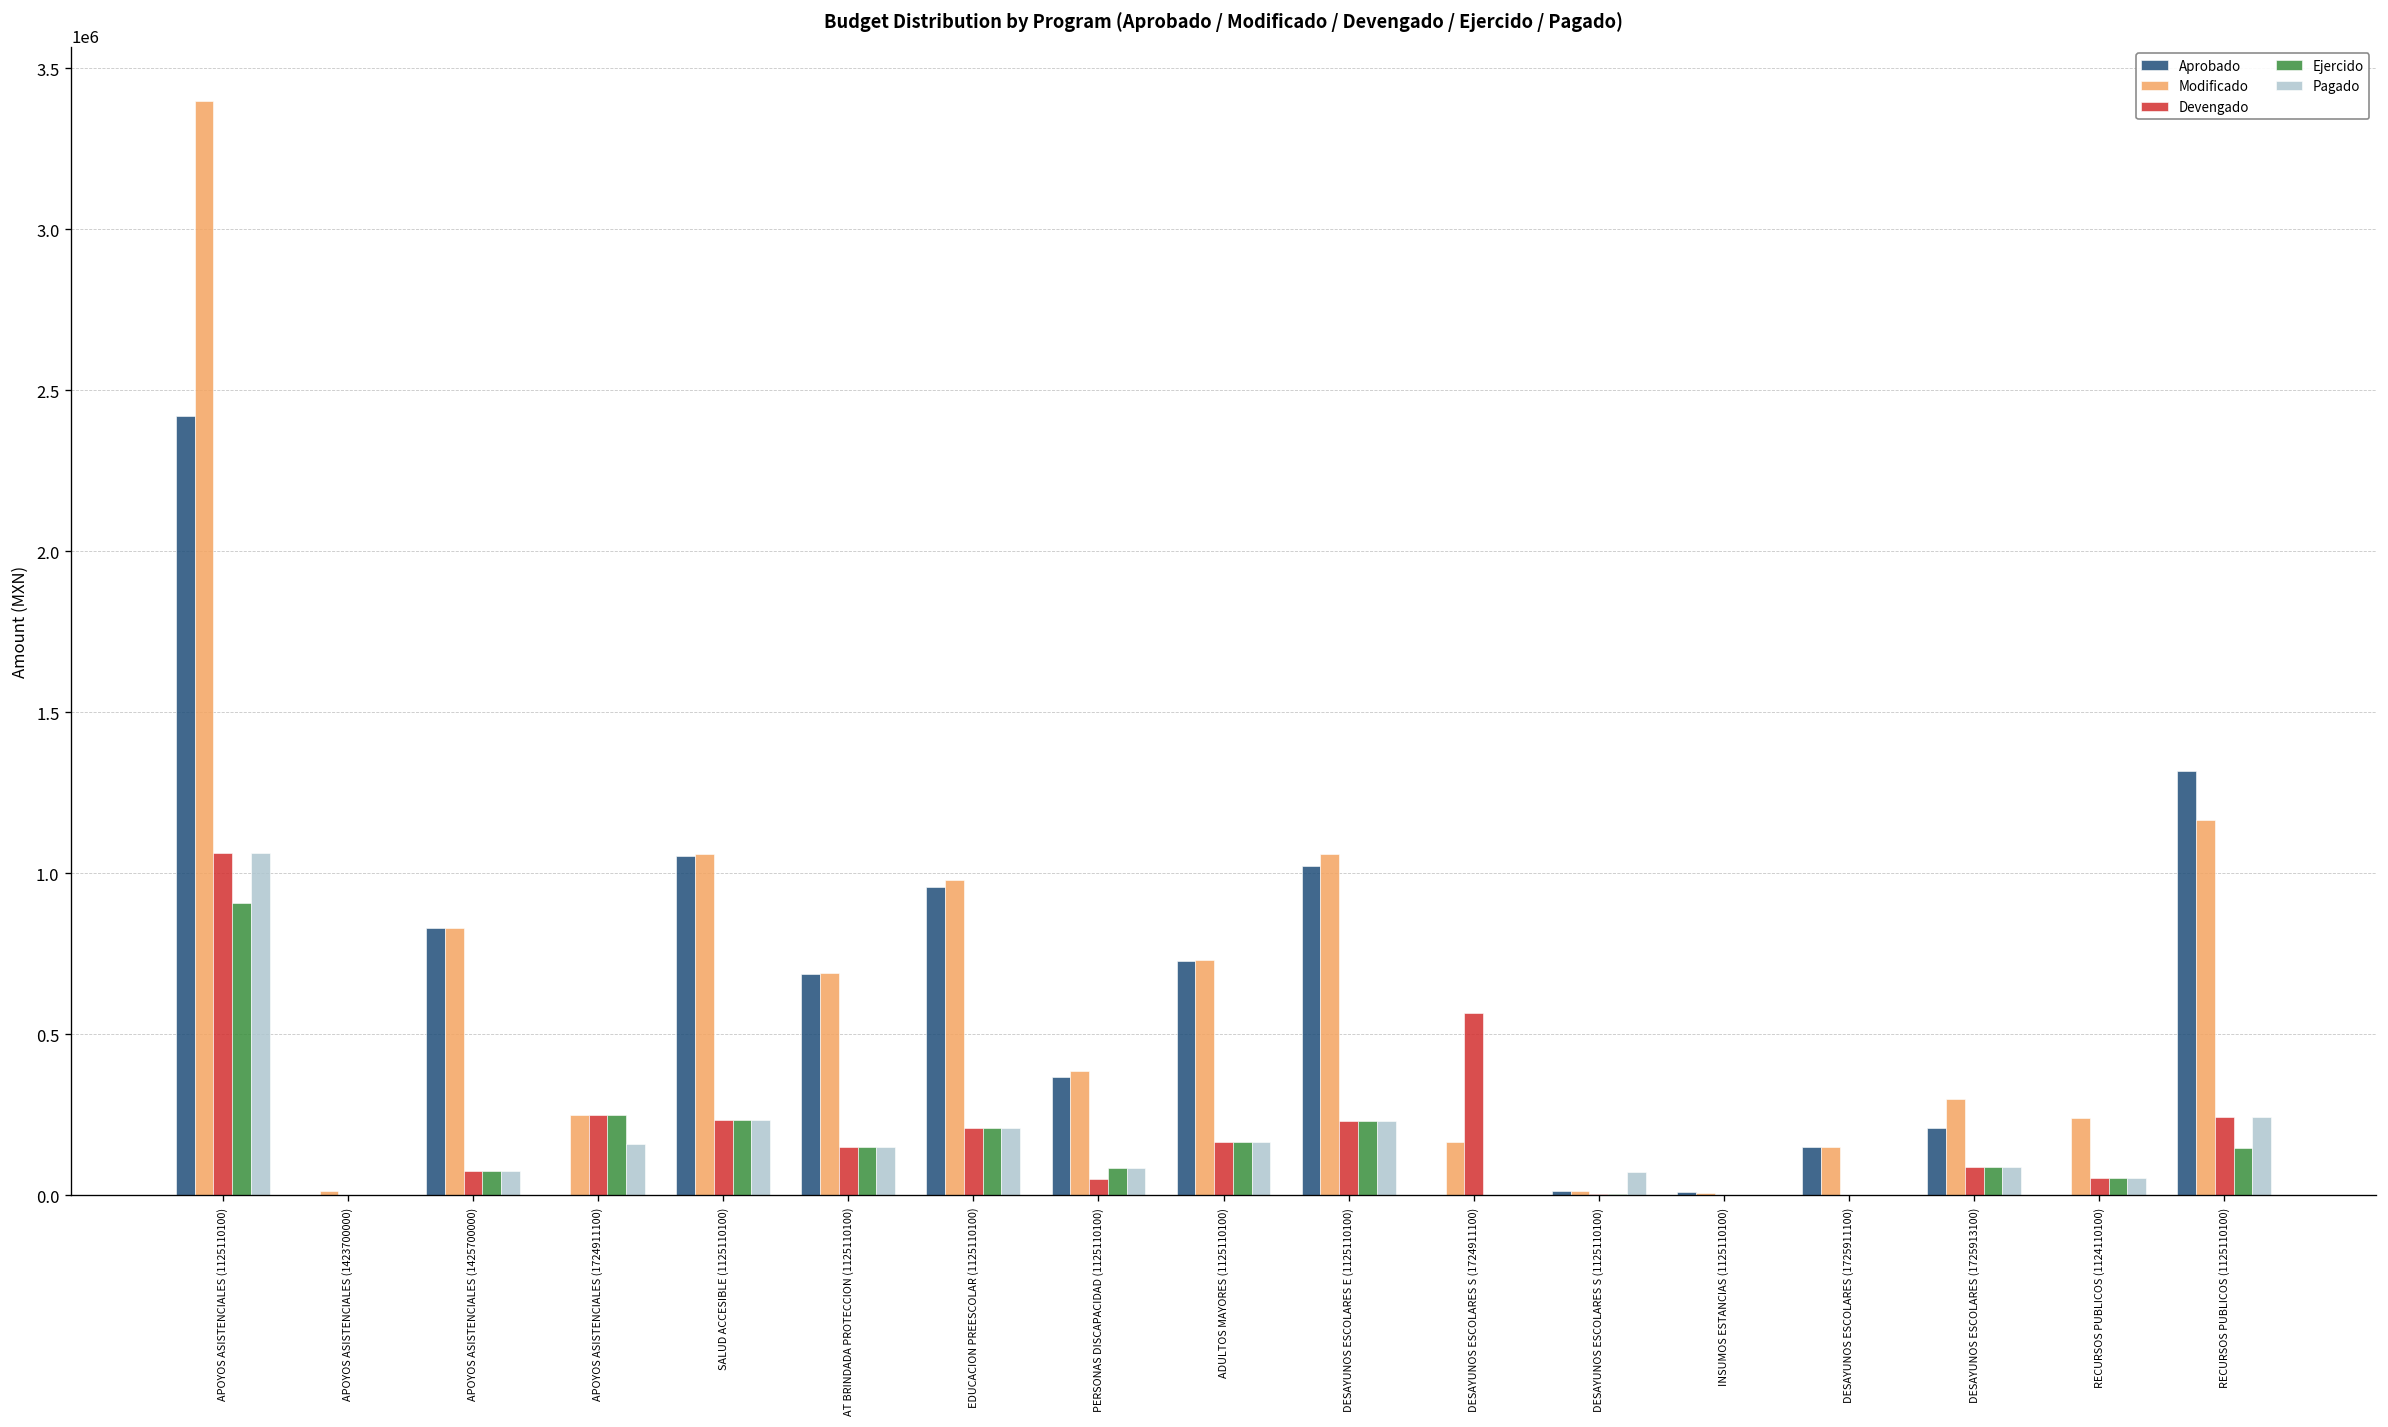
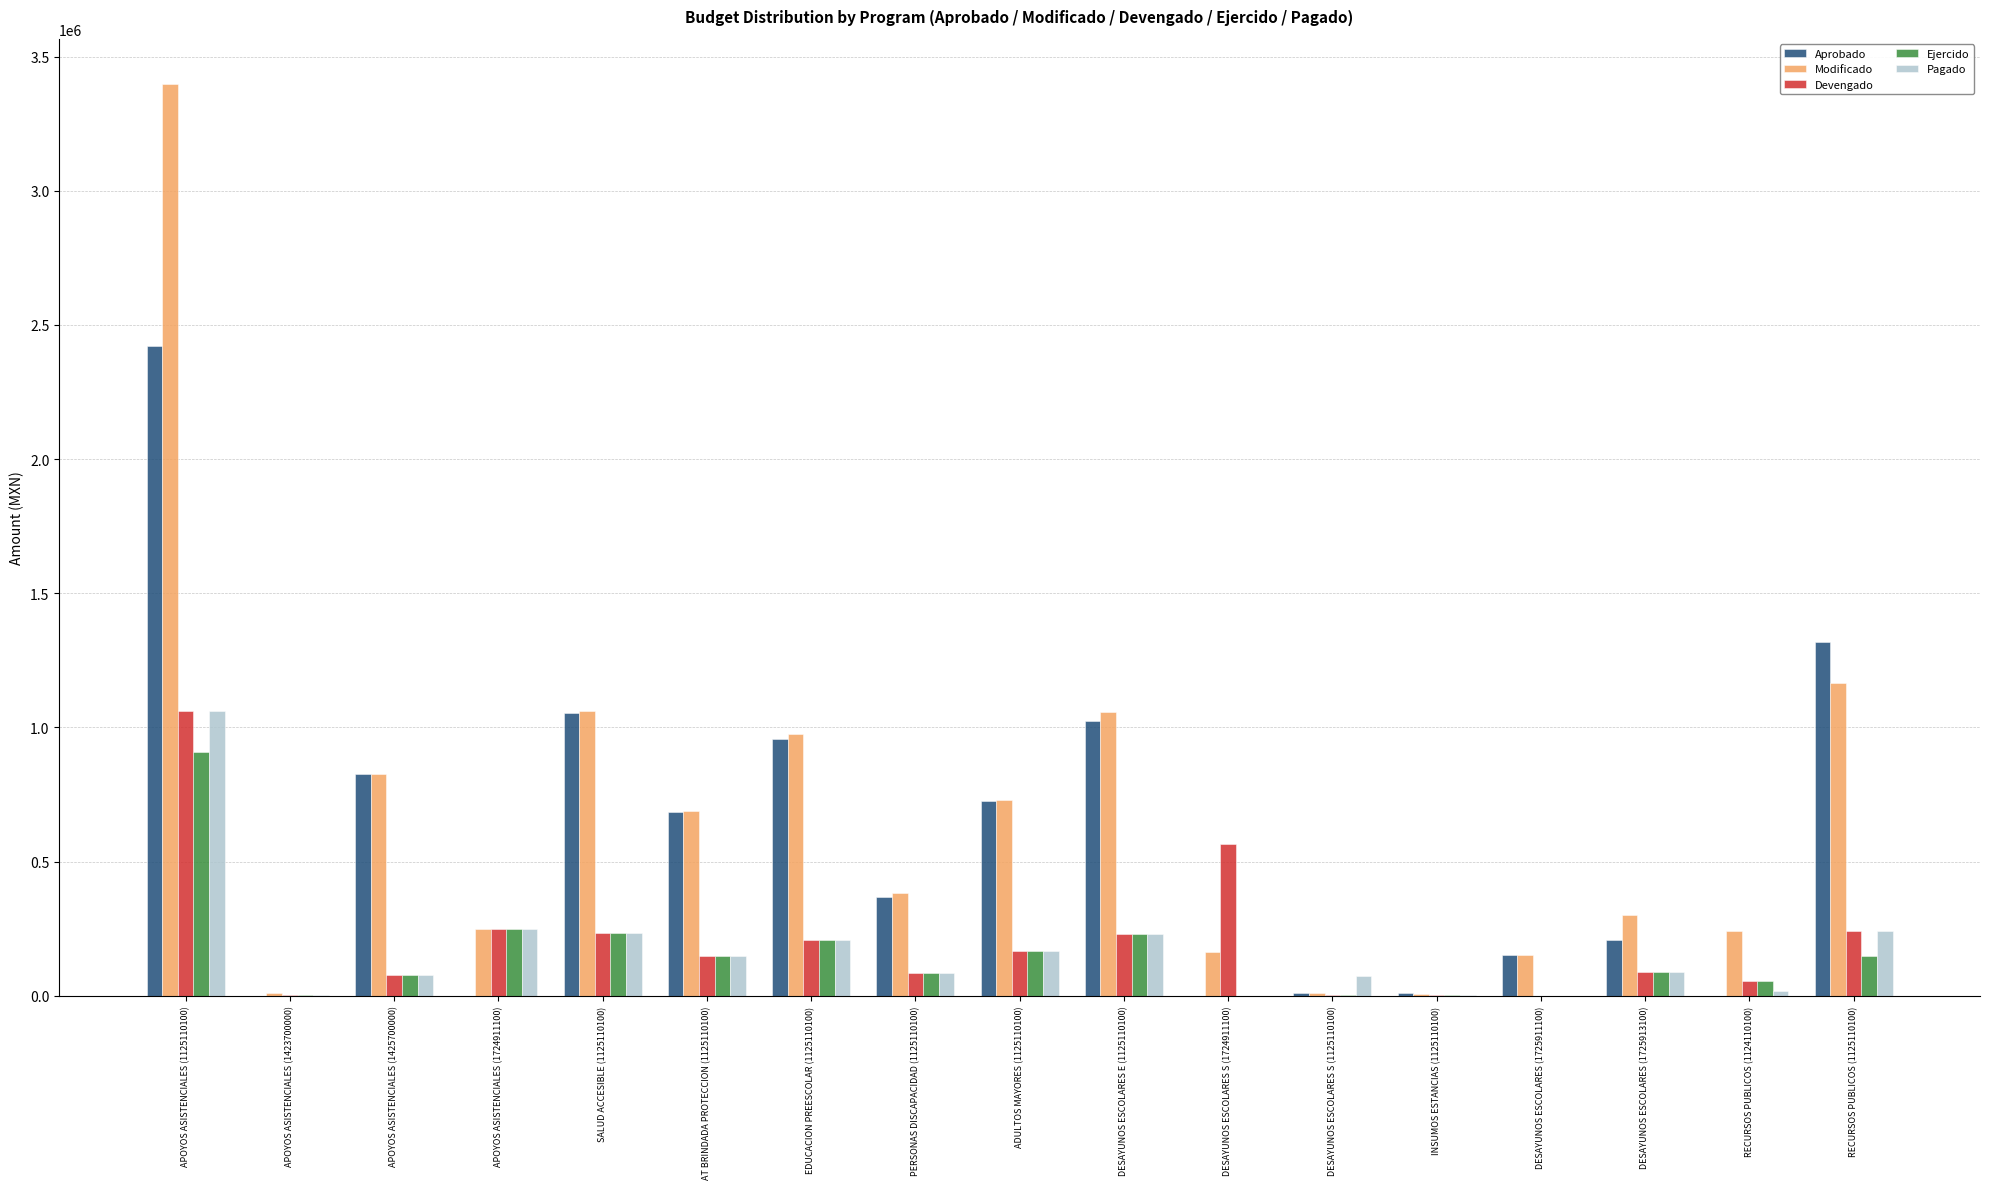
Pagado, APOYOS ASISTENCIALES (1724911100): 160000 -> 250000
Devengado, PERSONAS DISCAPACIDAD (1125110100): 50000 -> 90000
Pagado, RECURSOS PUBLICOS (1124110100): 50000 -> 20000
